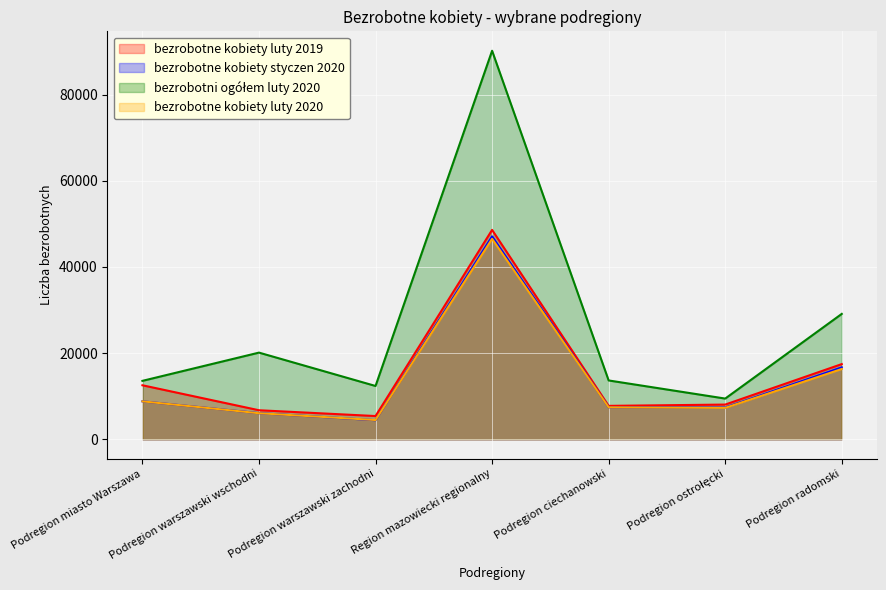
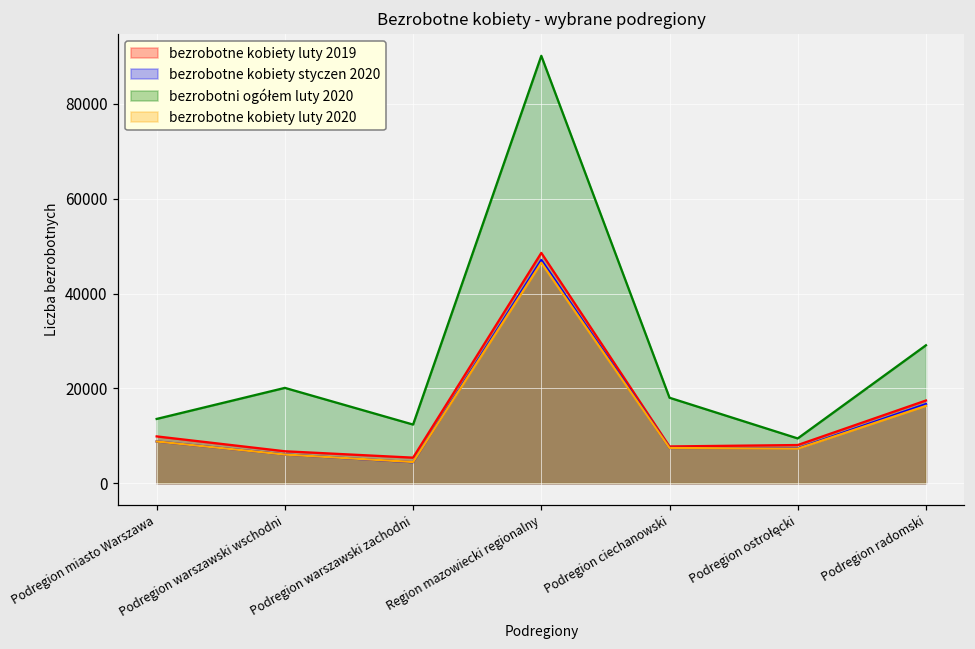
bezrobotne kobiety luty 2019, Podregion miasto Warszawa: 13000 -> 10000
bezrobotni ogółem luty 2020, Podregion ciechanowski: 14000 -> 18000
